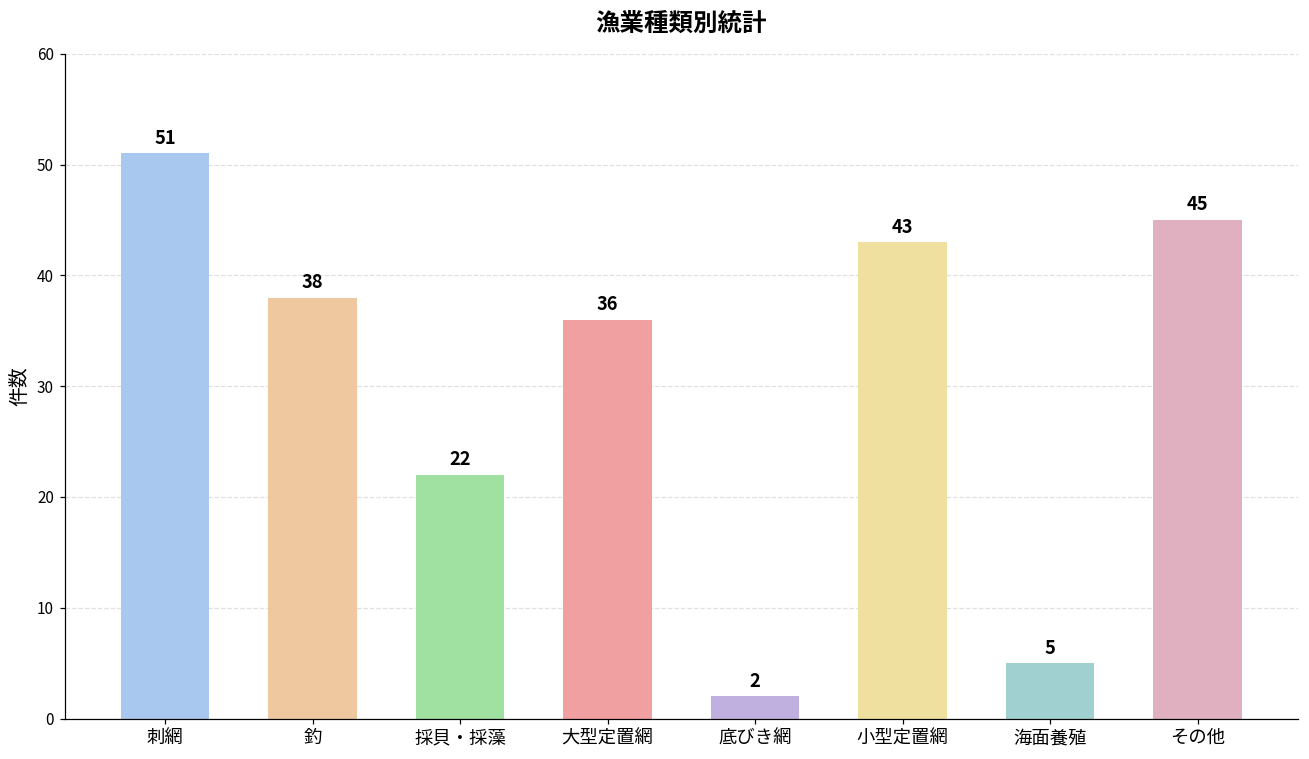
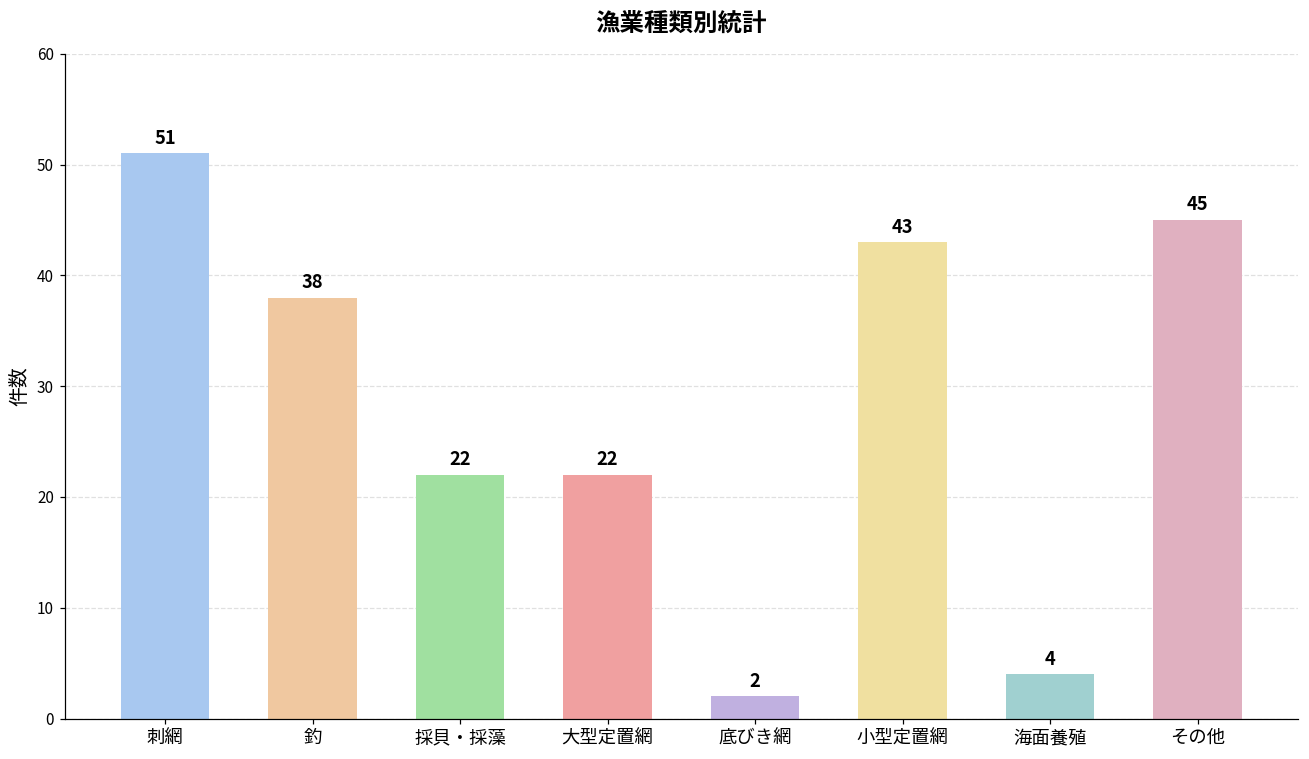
大型定置網: 36 -> 22
海面養殖: 5 -> 4
